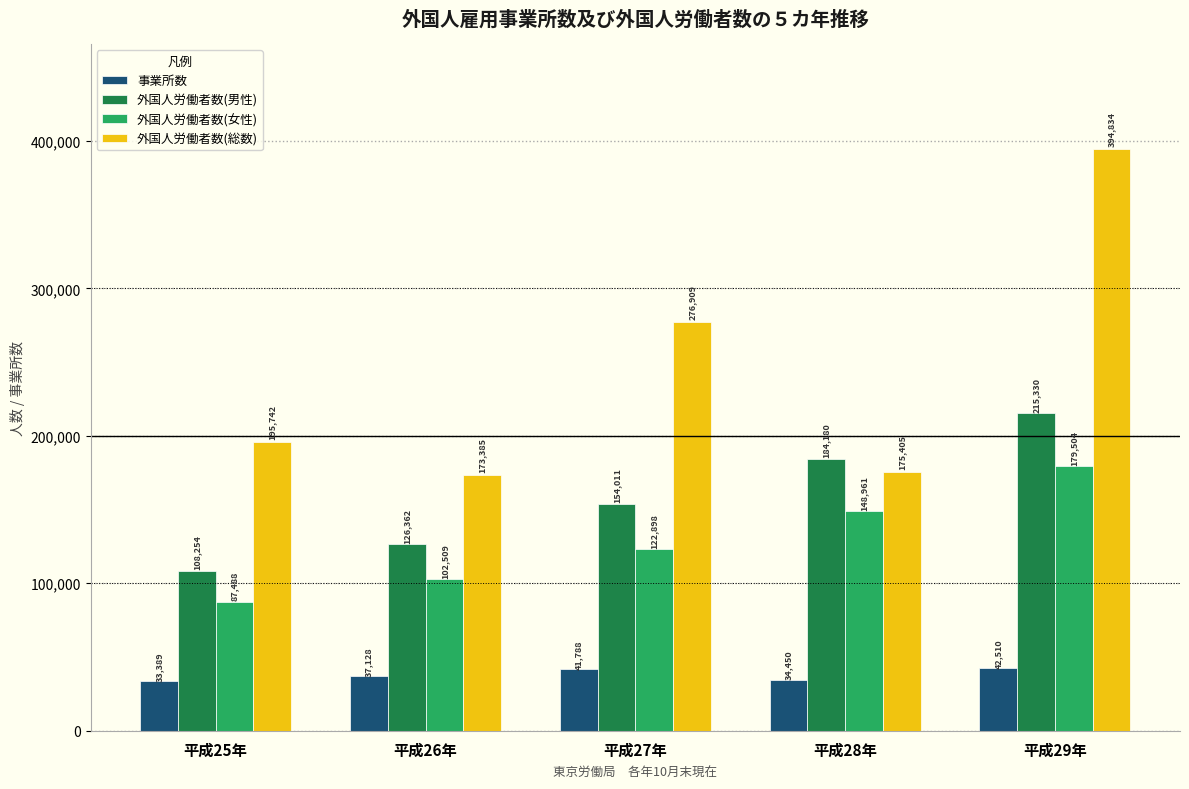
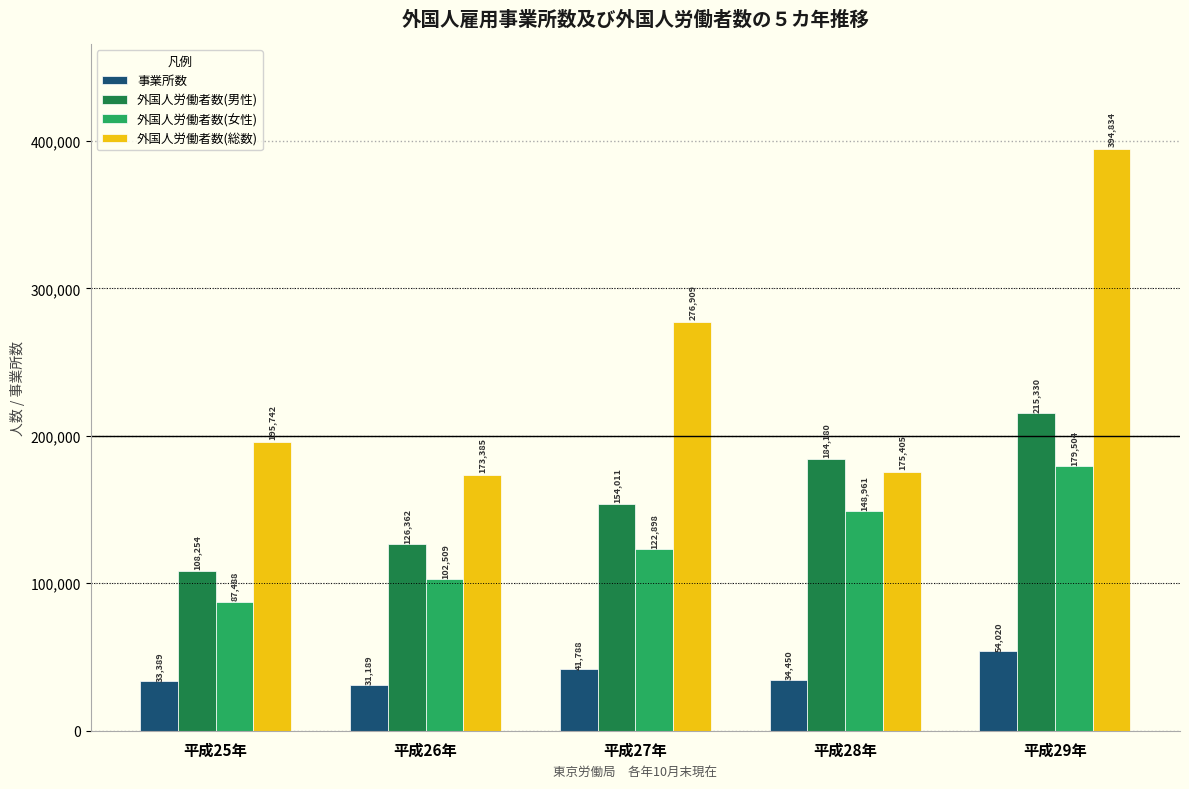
事業所数, 平成26年: 37,128 -> 31,189
事業所数, 平成29年: 42,510 -> 54,020
